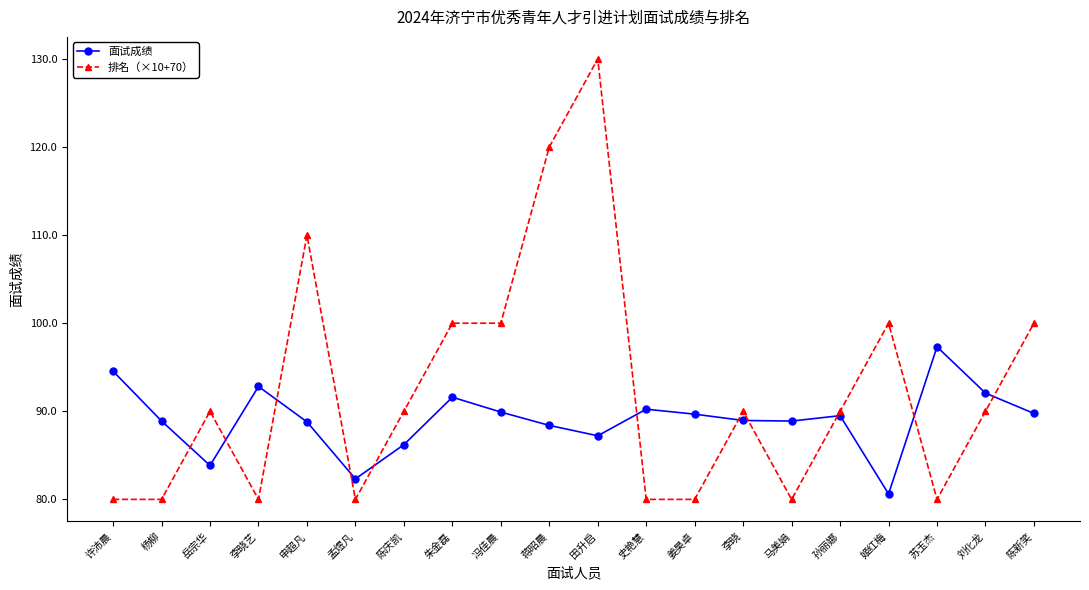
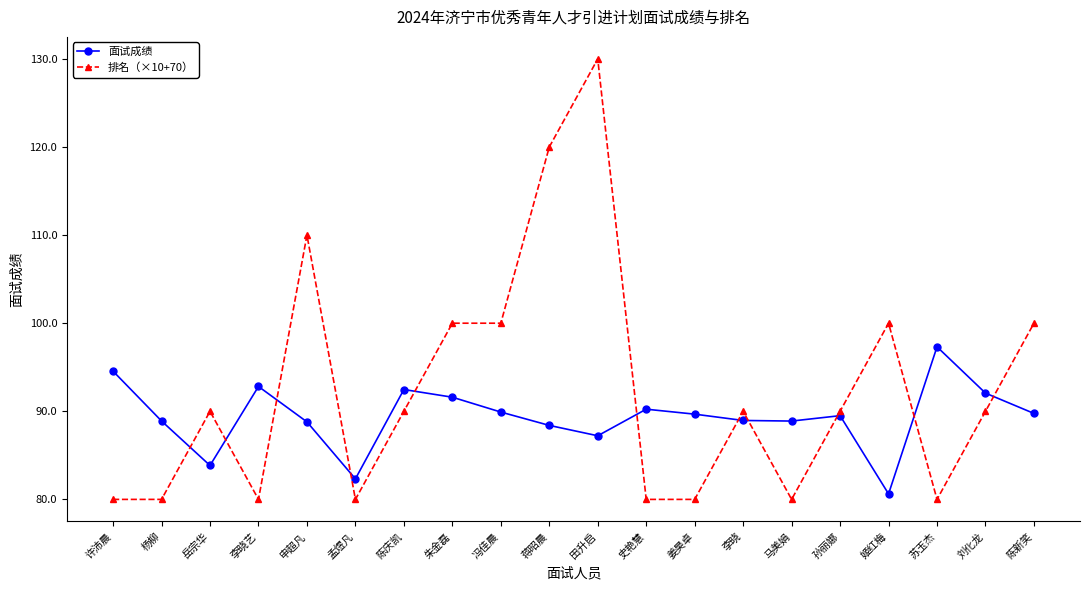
面试成绩, 陈庆凯: 86 -> 92
